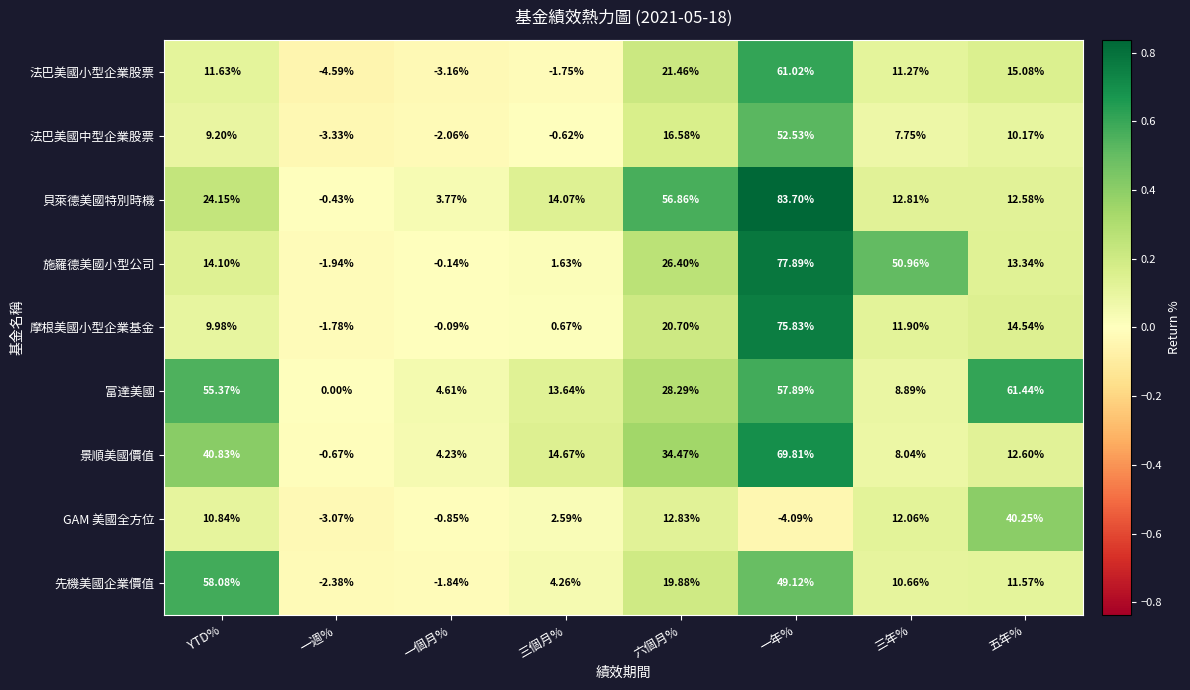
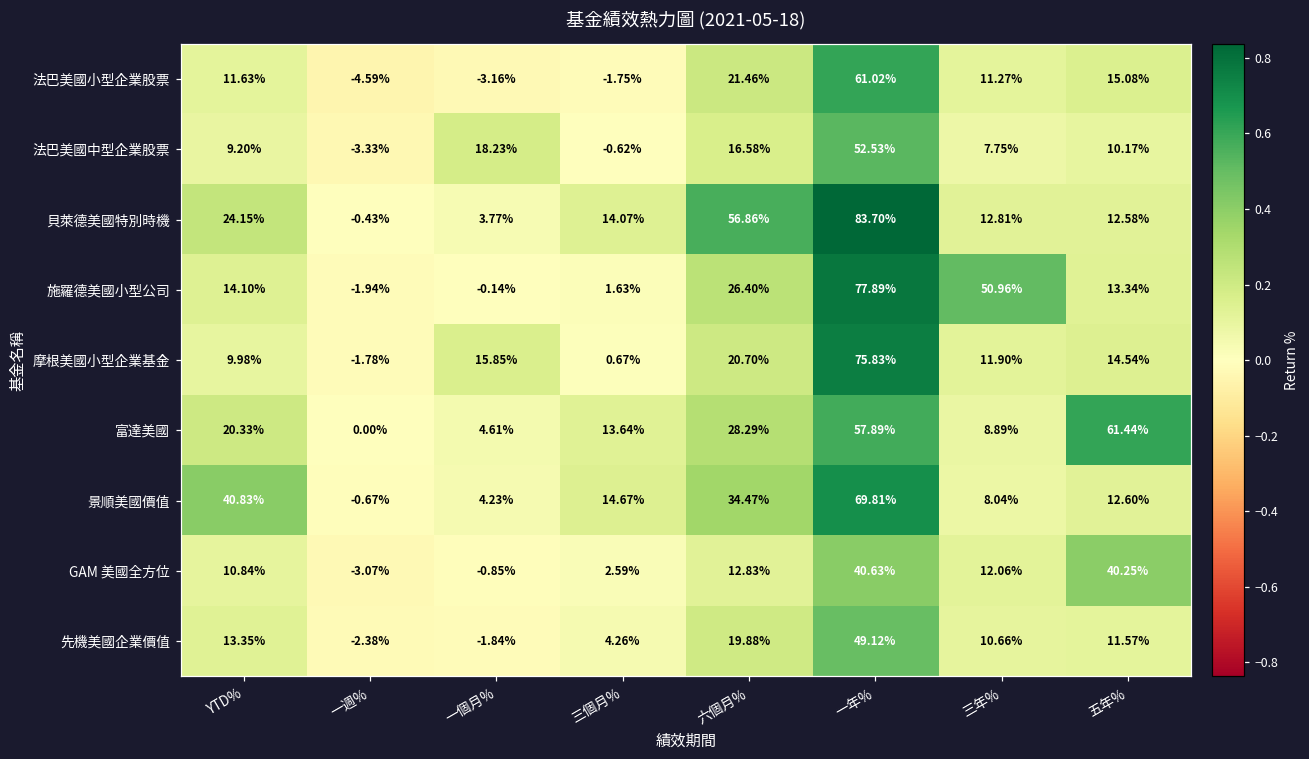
法巴美國中型企業股票, 一個月%: -2.06% -> 18.23%
摩根美國小型企業基金, 一個月%: -0.09% -> 15.85%
富達美國, YTD%: 55.37% -> 20.33%
GAM 美國全方位, 一年%: -4.09% -> 40.63%
先機美國企業價值, YTD%: 58.08% -> 13.35%
